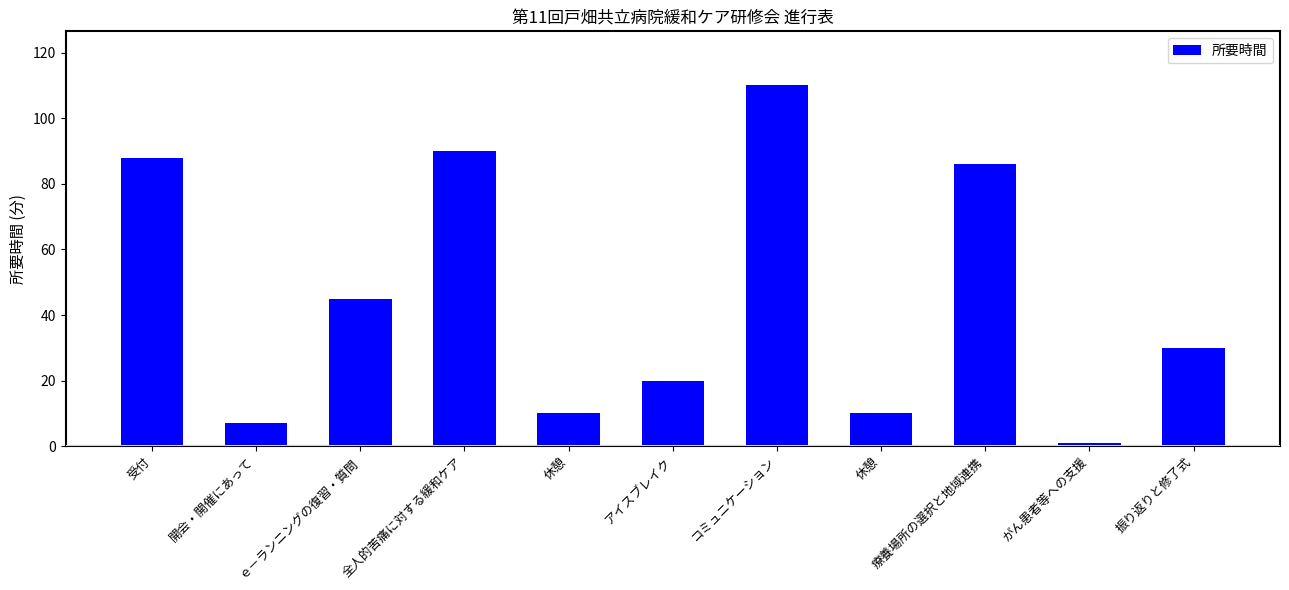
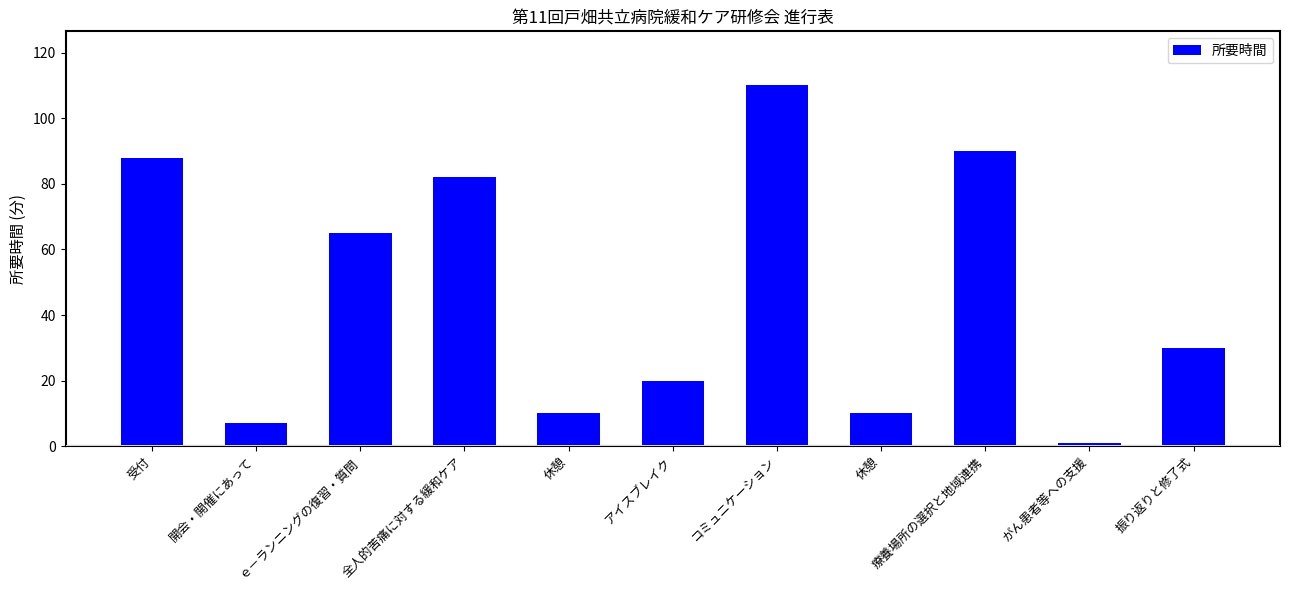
ｅ－ランニングの復習・質問: 45 -> 65
全人的苦痛に対する緩和ケア: 90 -> 82
療養場所の選択と地域連携: 86 -> 90
